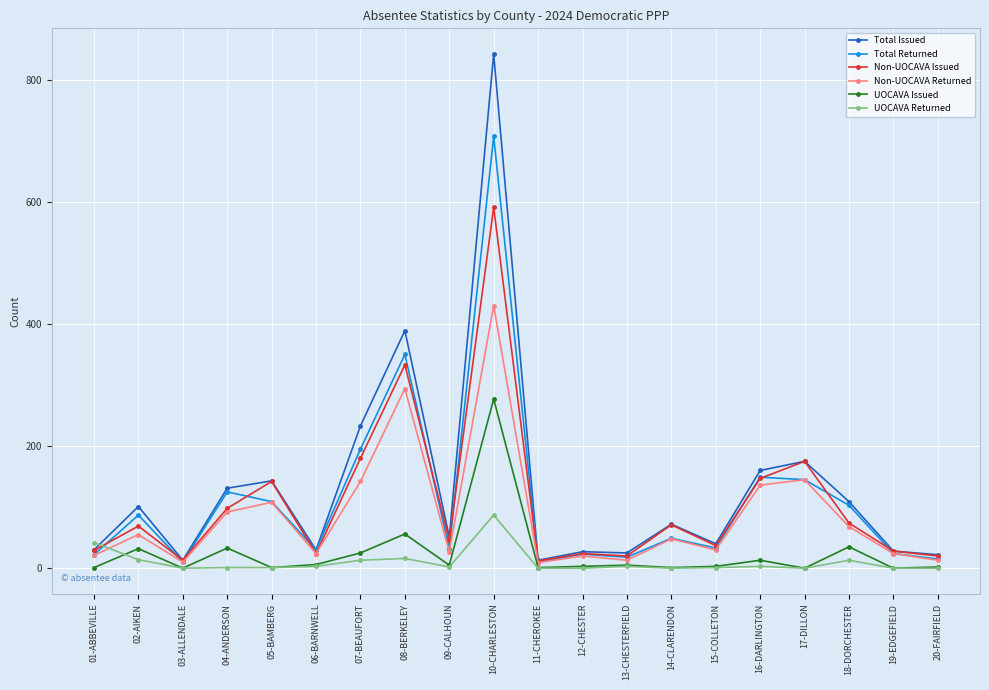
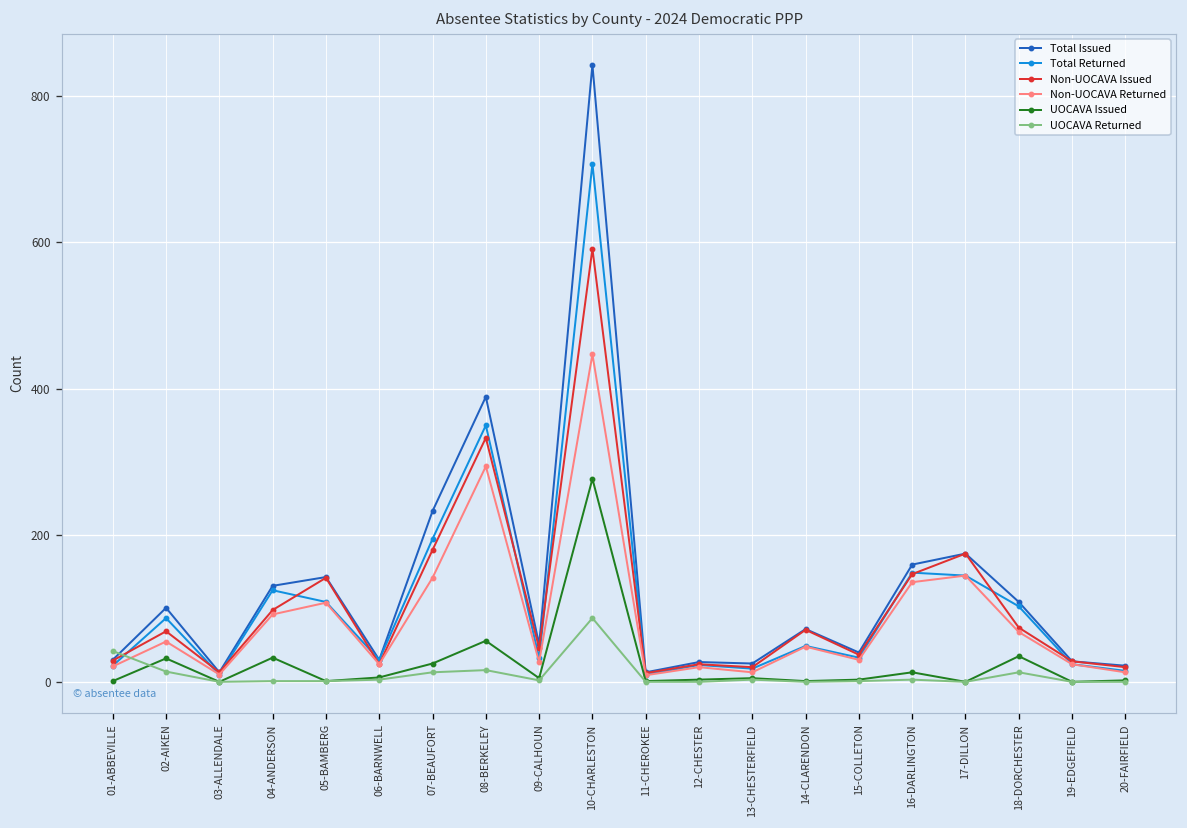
Non-UOCAVA Returned, 10-CHARLESTON: 430 -> 450
